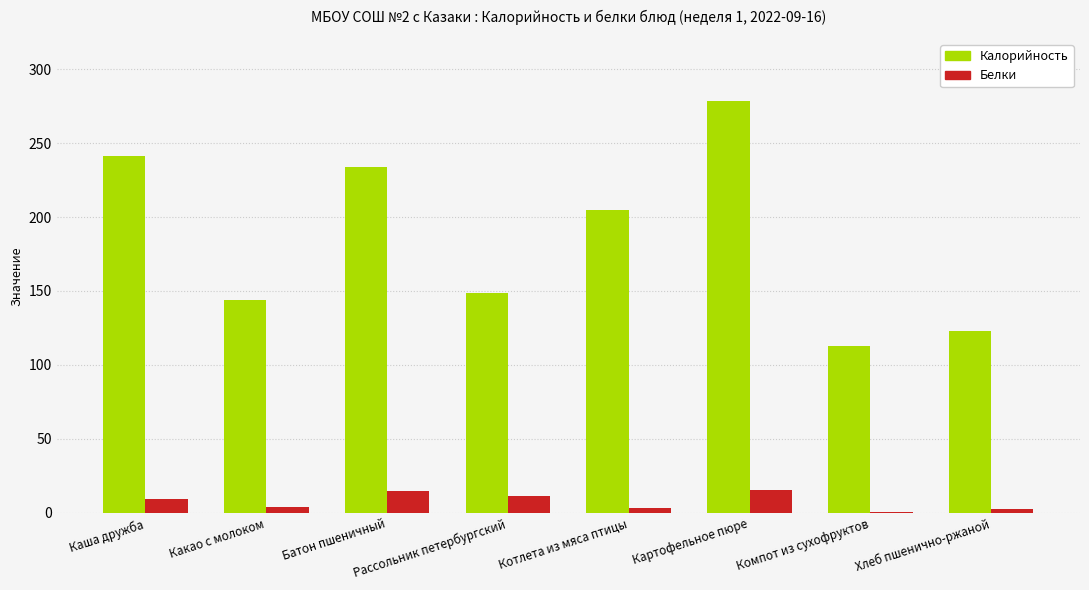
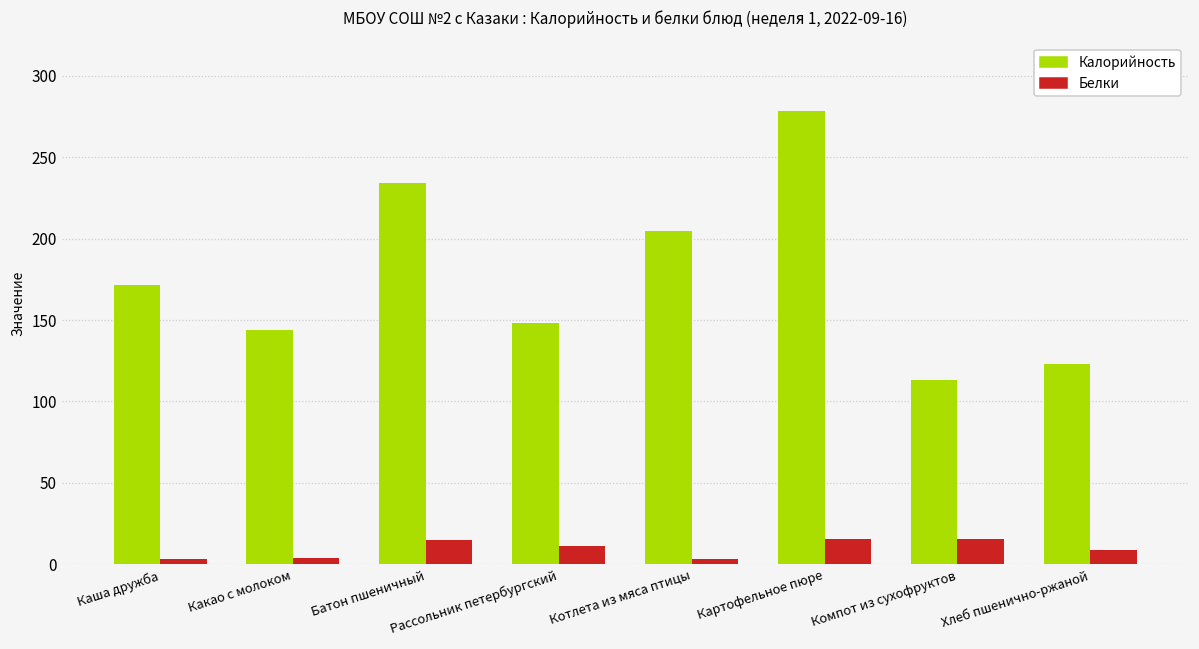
Калорийность, Каша дружба: 241 -> 172
Белки, Каша дружба: 10 -> 3
Белки, Компот из сухофруктов: 0 -> 16
Белки, Хлеб пшенично-ржаной: 3 -> 9
